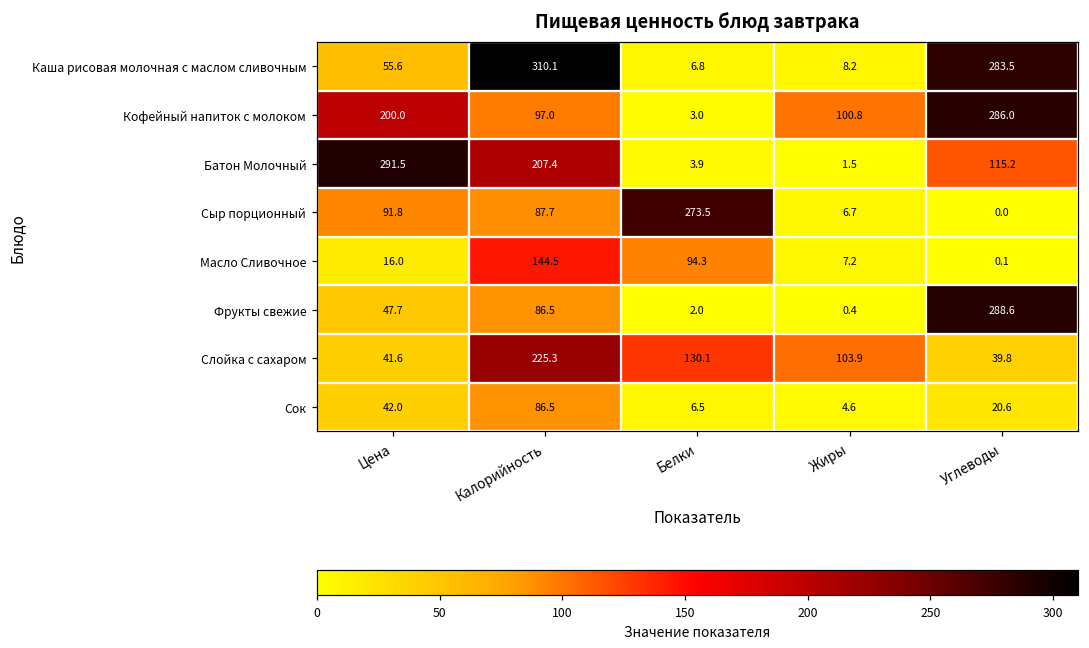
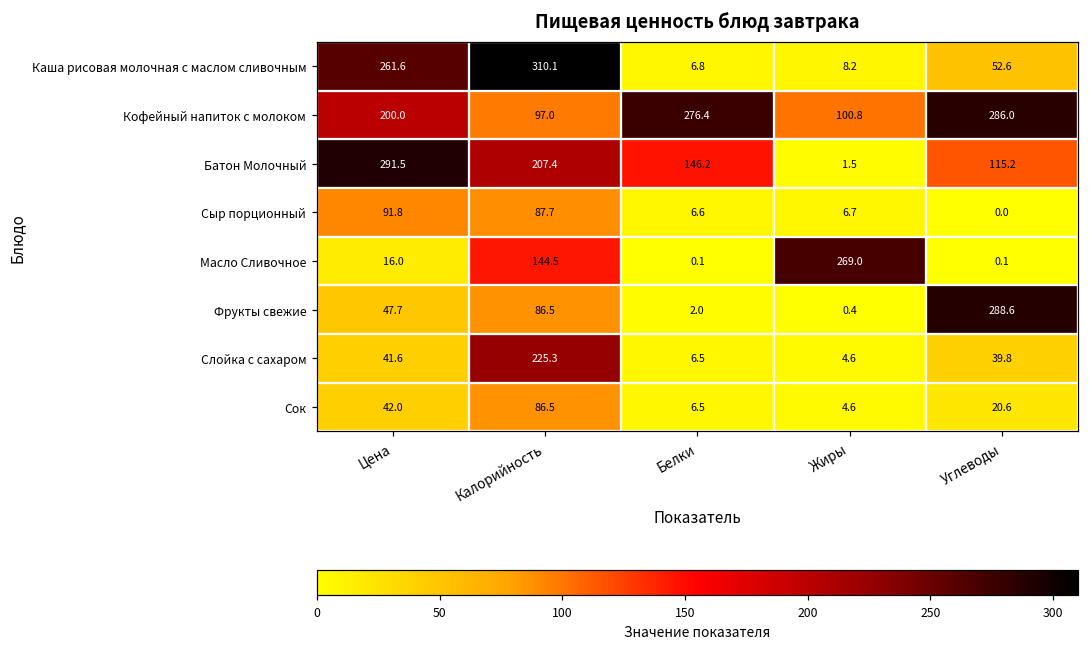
Каша рисовая молочная с маслом сливочным, Цена: 55.6 -> 261.6
Каша рисовая молочная с маслом сливочным, Углеводы: 283.5 -> 52.6
Кофейный напиток с молоком, Белки: 3.0 -> 276.4
Батон Молочный, Белки: 3.9 -> 146.2
Сыр порционный, Белки: 273.5 -> 6.6
Масло Сливочное, Белки: 94.3 -> 0.1
Масло Сливочное, Жиры: 7.2 -> 269.0
Слойка с сахаром, Белки: 130.1 -> 6.5
Слойка с сахаром, Жиры: 103.9 -> 4.6
